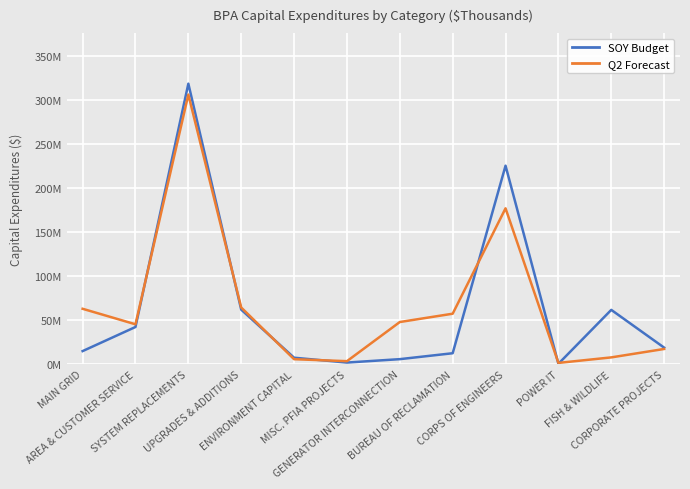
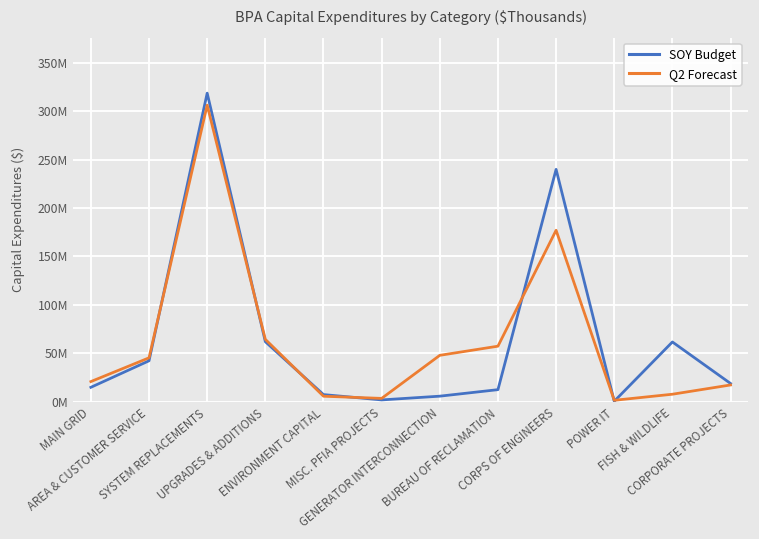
Q2 Forecast, MAIN GRID: 60000000 -> 20000000
SOY Budget, CORPS OF ENGINEERS: 230000000 -> 240000000
